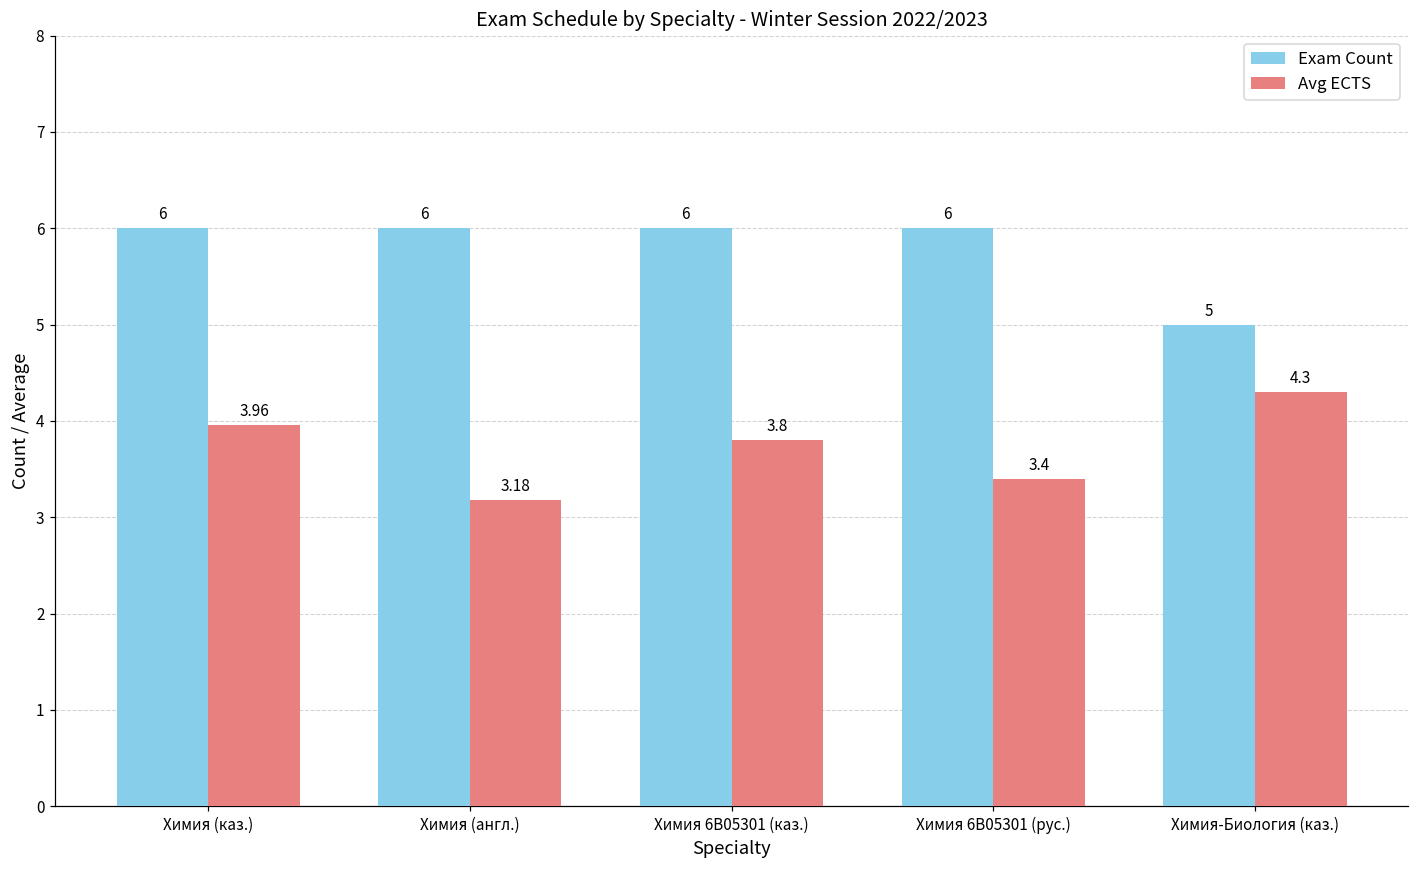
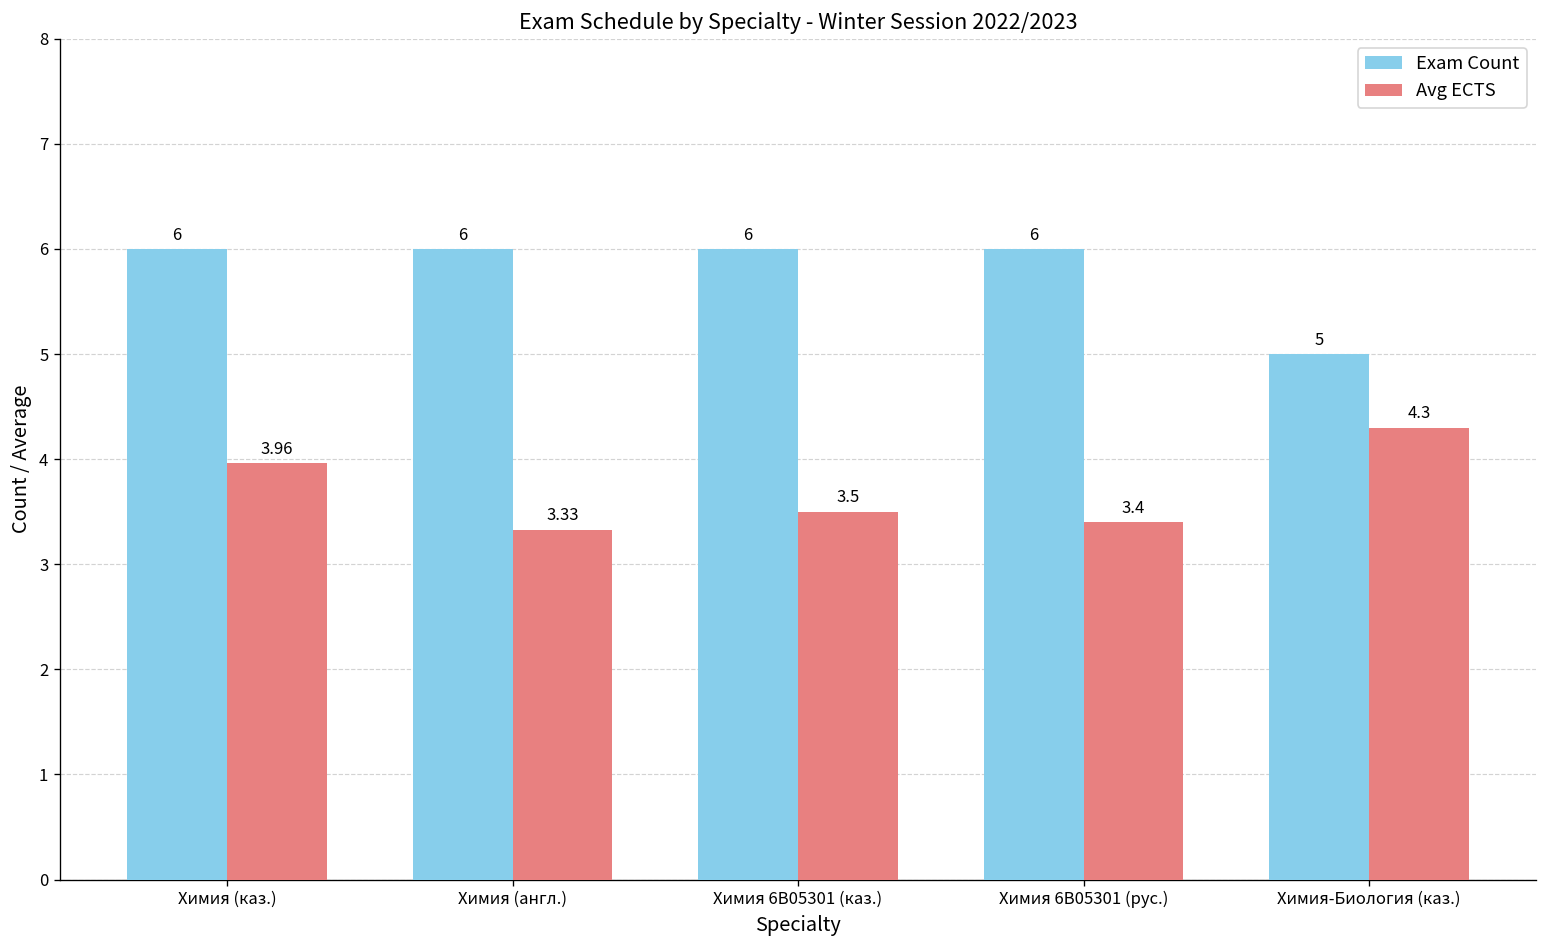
Avg ECTS, Химия (англ.): 3.18 -> 3.33
Avg ECTS, Химия 6В05301 (каз.): 3.8 -> 3.5
